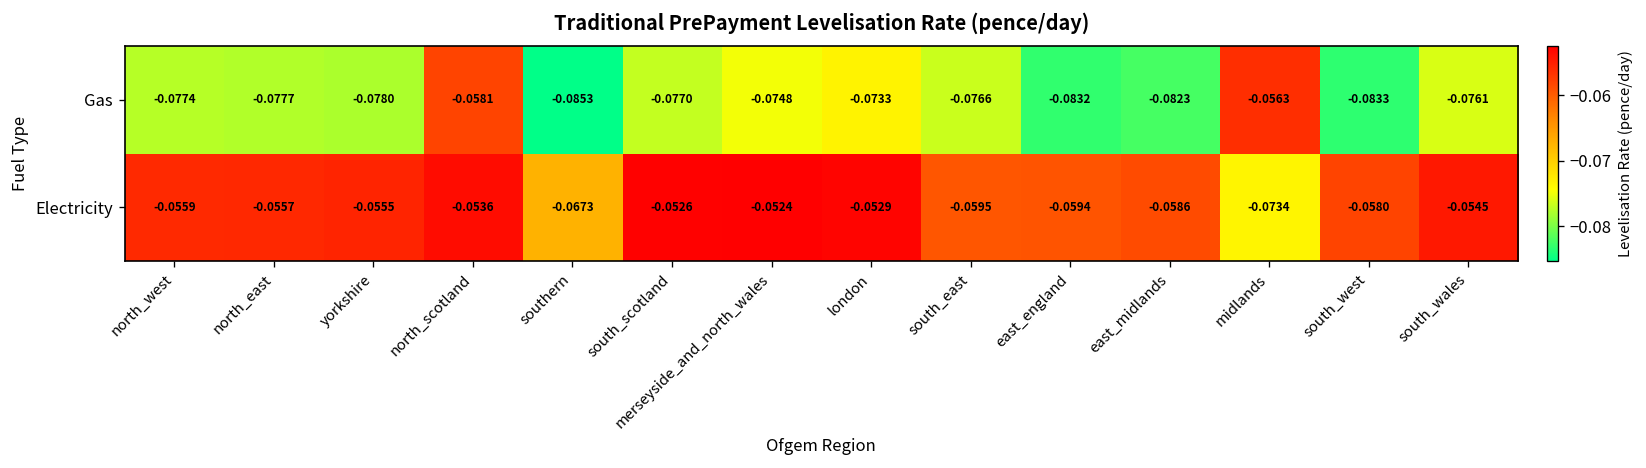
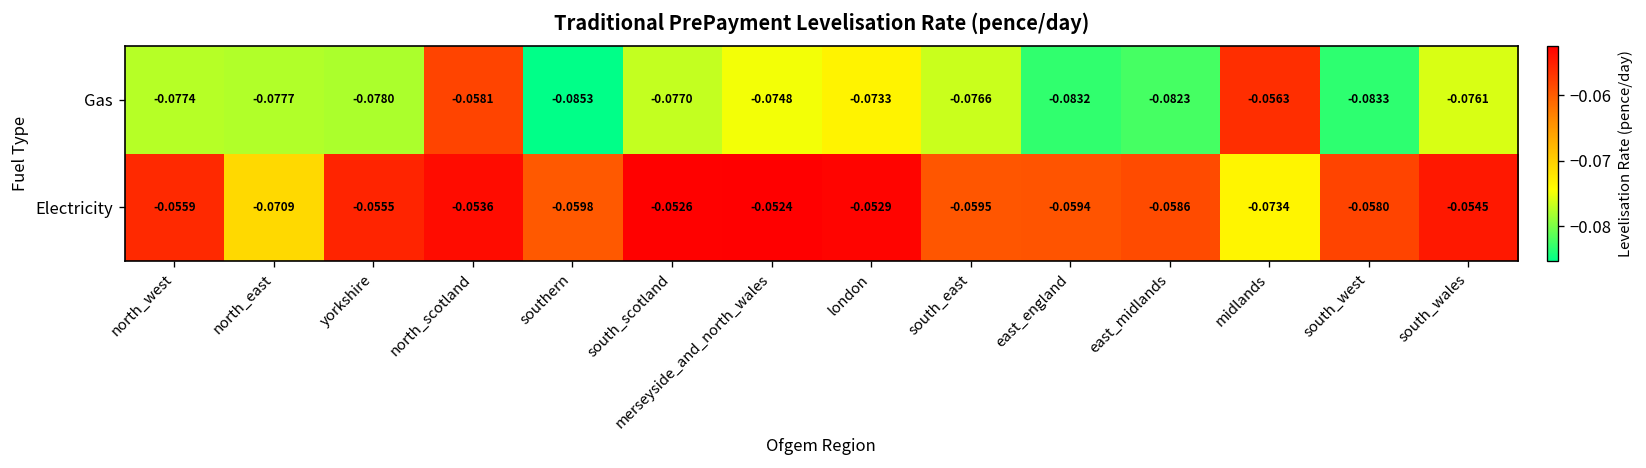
Electricity, north_east: -0.0557 -> -0.0709
Electricity, southern: -0.0673 -> -0.0598
